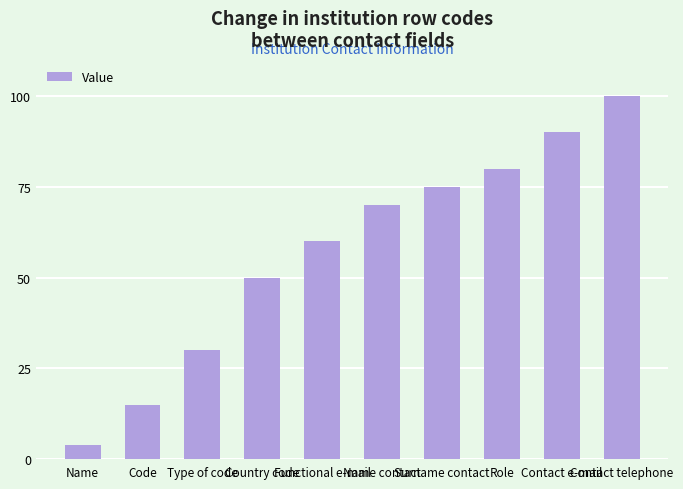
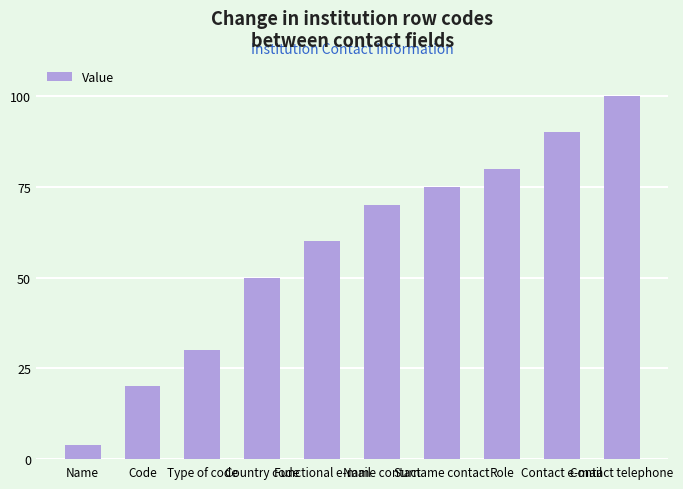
Code: 15 -> 20
